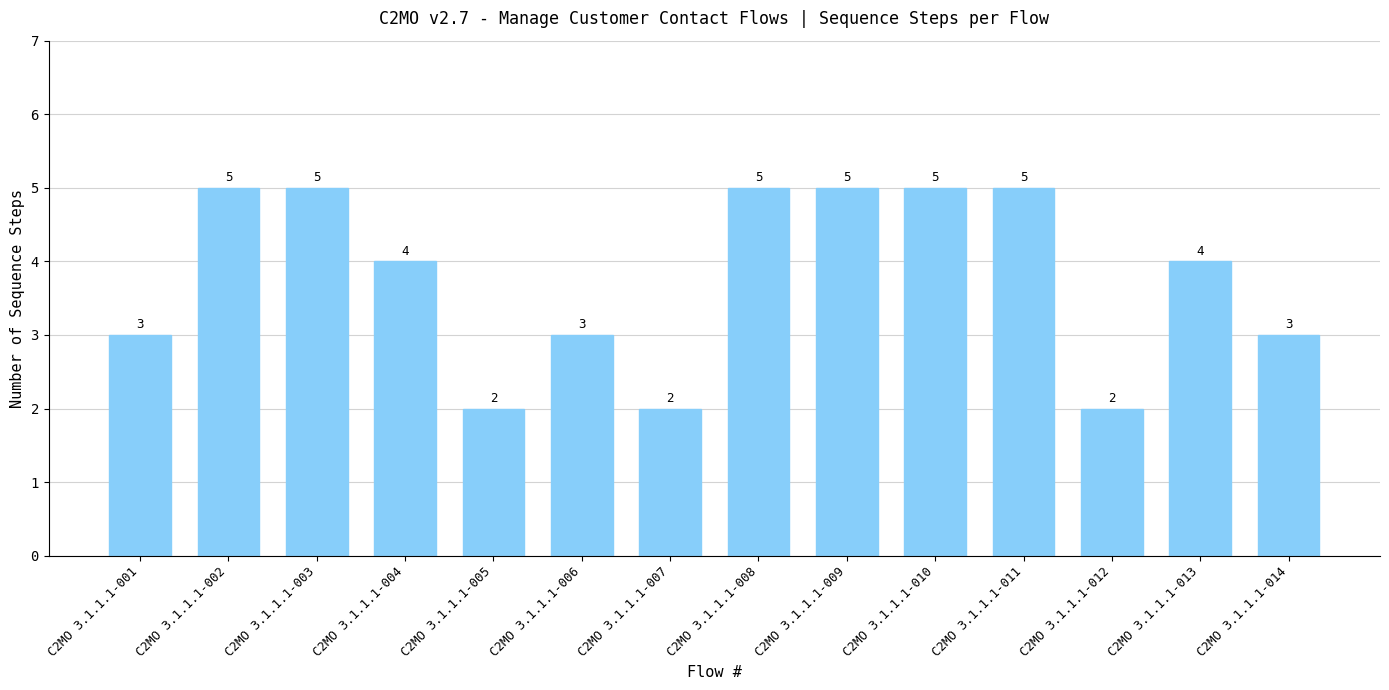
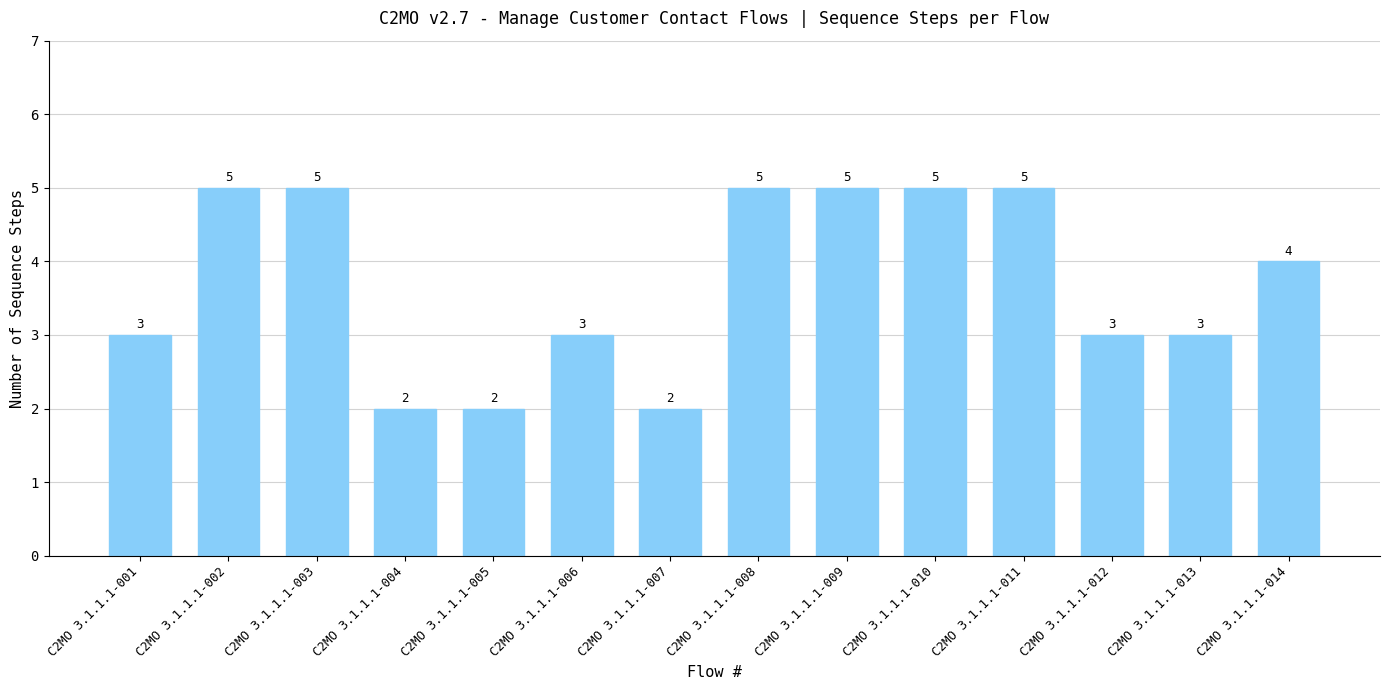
C2MO 3.1.1.1-004: 4 -> 2
C2MO 3.1.1.1-012: 2 -> 3
C2MO 3.1.1.1-013: 4 -> 3
C2MO 3.1.1.1-014: 3 -> 4
